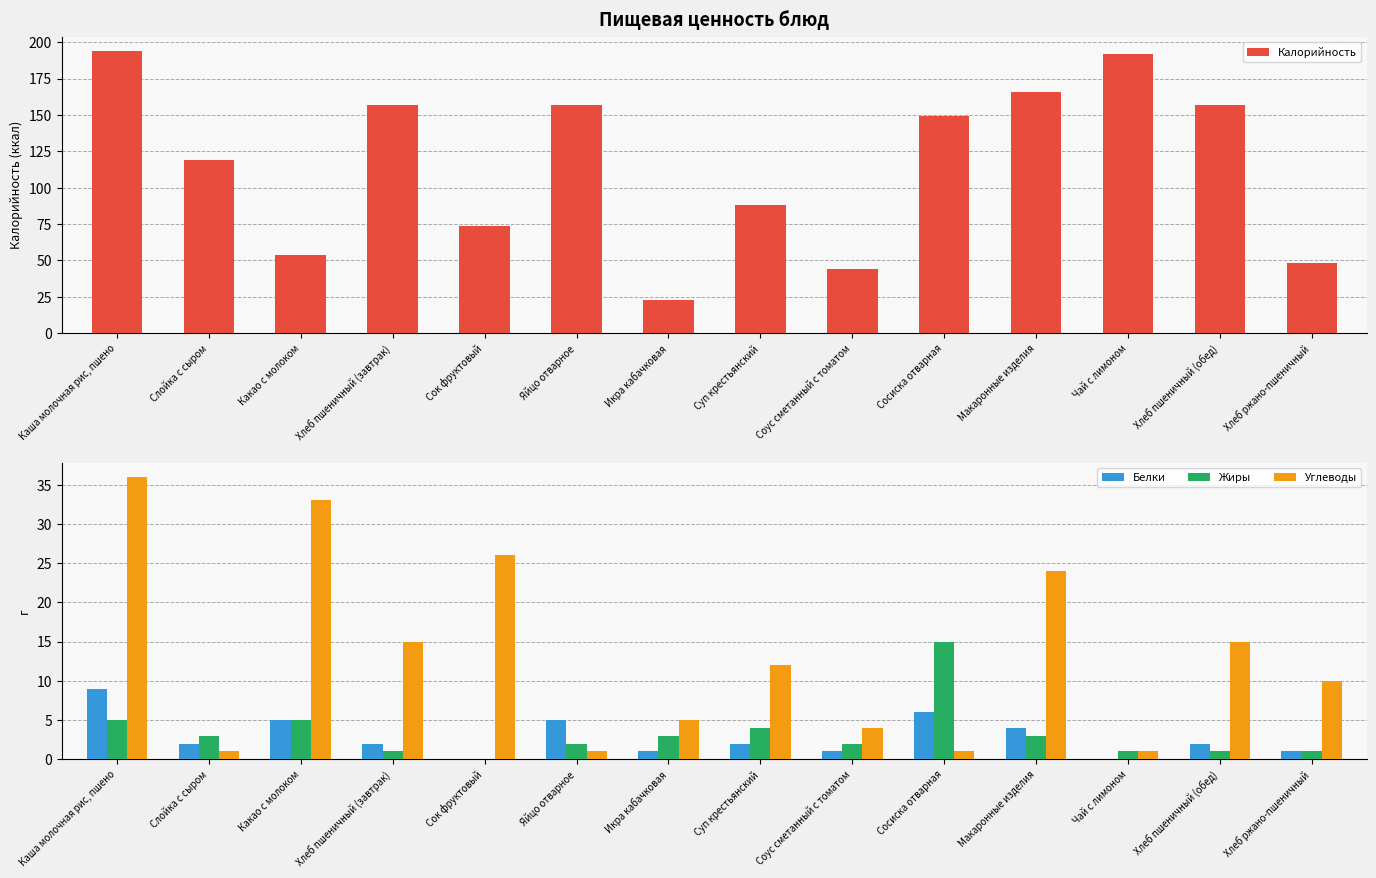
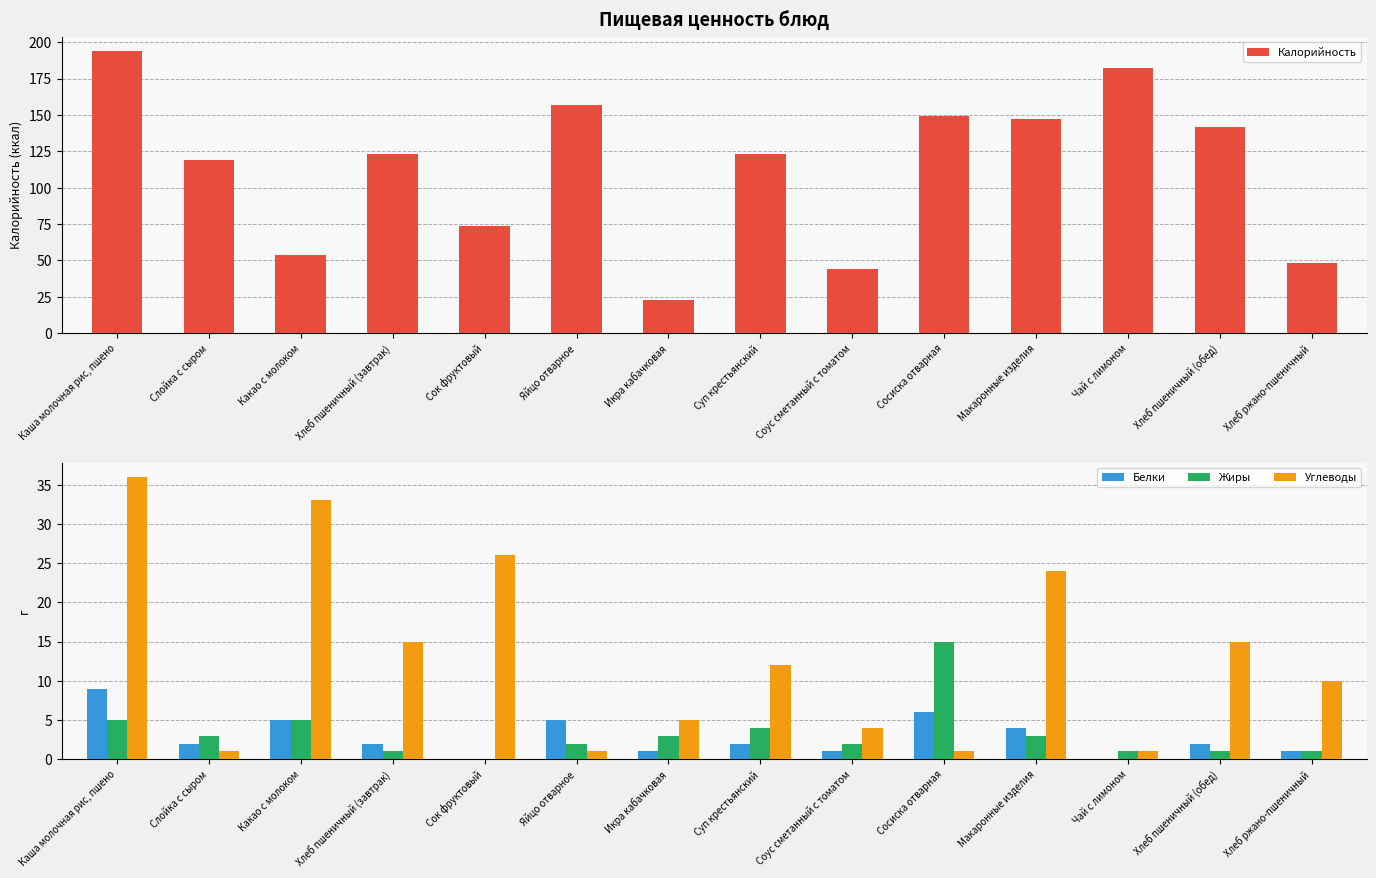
Пищевая ценность блюд, Хлеб пшеничный (завтрак): 157 -> 123
Пищевая ценность блюд, Суп крестьянский: 88 -> 123
Пищевая ценность блюд, Макаронные изделия: 166 -> 147
Пищевая ценность блюд, Чай с лимоном: 192 -> 182
Пищевая ценность блюд, Хлеб пшеничный (обед): 157 -> 142
